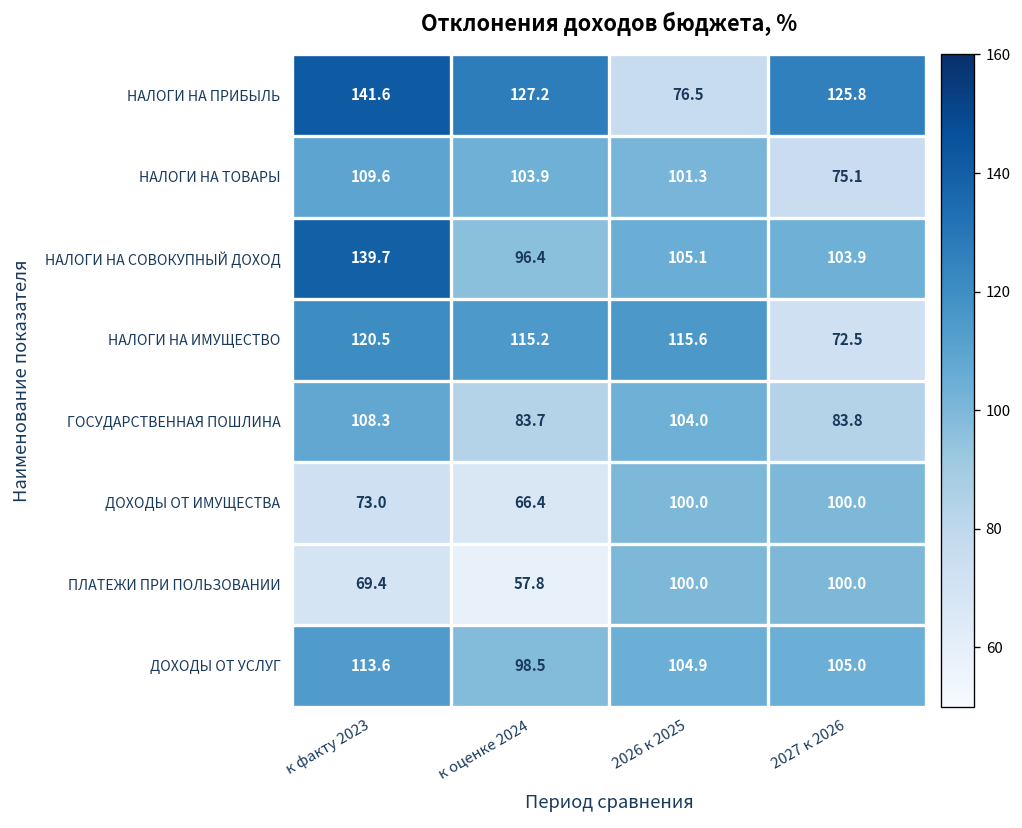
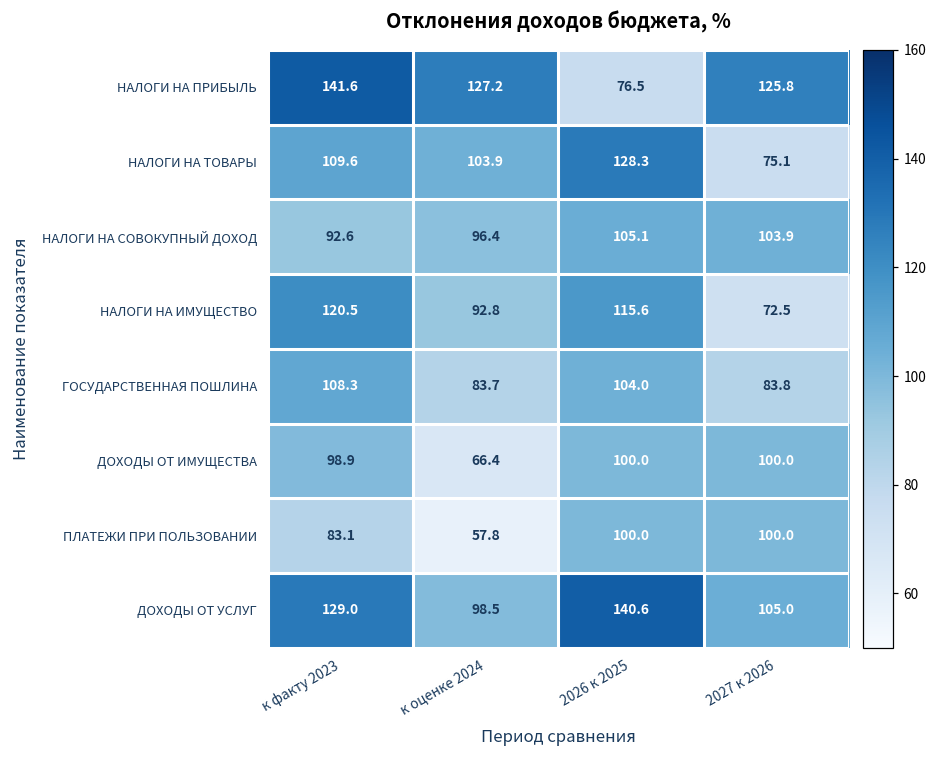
НАЛОГИ НА ТОВАРЫ, 2026 к 2025: 101.3 -> 128.3
НАЛОГИ НА СОВОКУПНЫЙ ДОХОД, к факту 2023: 139.7 -> 92.6
НАЛОГИ НА ИМУЩЕСТВО, к оценке 2024: 115.2 -> 92.8
ДОХОДЫ ОТ ИМУЩЕСТВА, к факту 2023: 73.0 -> 98.9
ПЛАТЕЖИ ПРИ ПОЛЬЗОВАНИИ, к факту 2023: 69.4 -> 83.1
ДОХОДЫ ОТ УСЛУГ, к факту 2023: 113.6 -> 129.0
ДОХОДЫ ОТ УСЛУГ, 2026 к 2025: 104.9 -> 140.6
